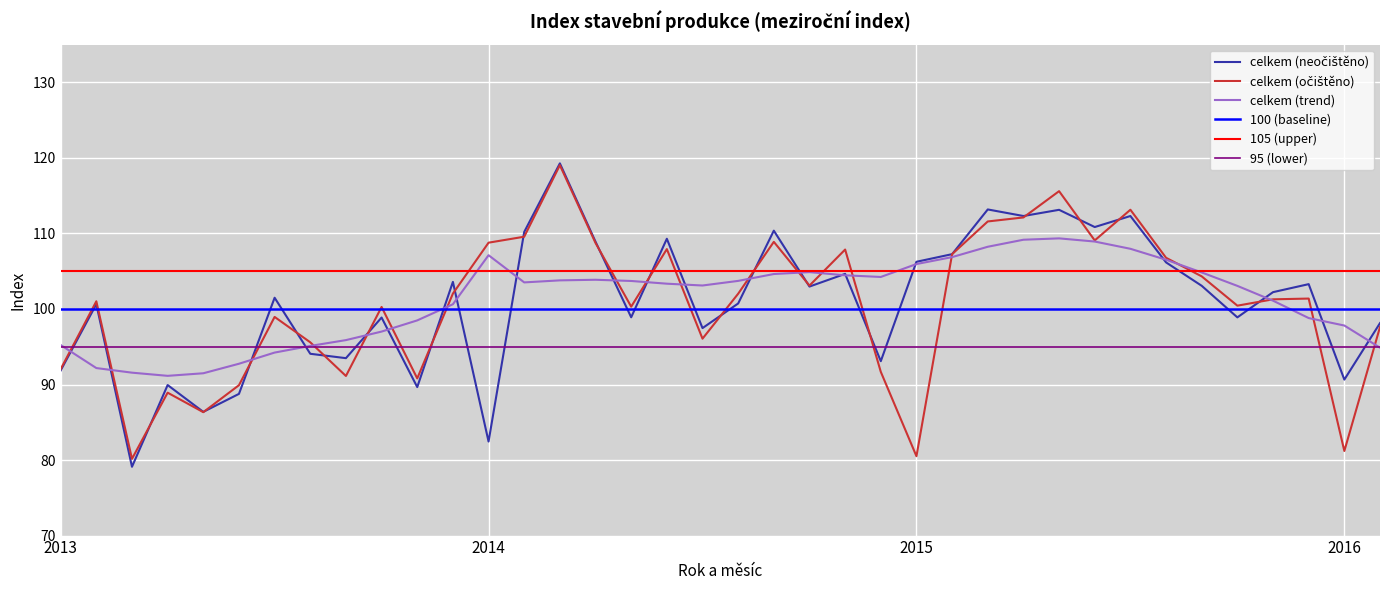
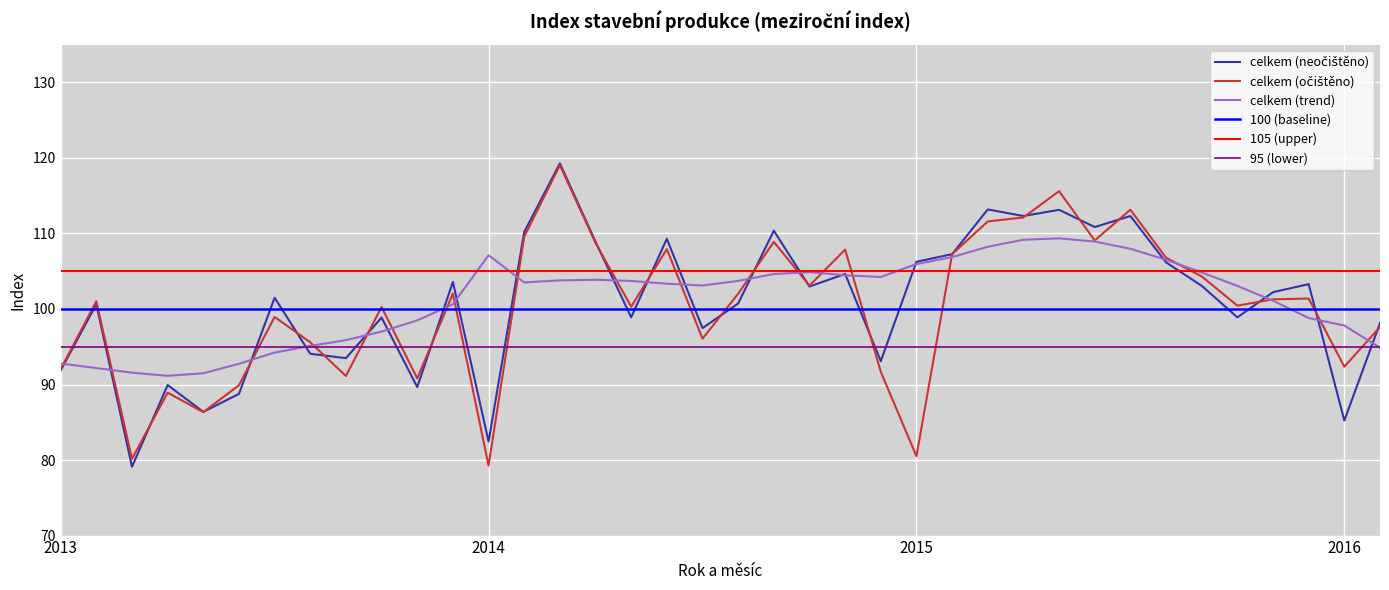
celkem (trend), 2013: 95 -> 93
celkem (očištěno), 2014: 109 -> 79
celkem (neočištěno), 2016: 91 -> 85
celkem (očištěno), 2016: 81 -> 92
